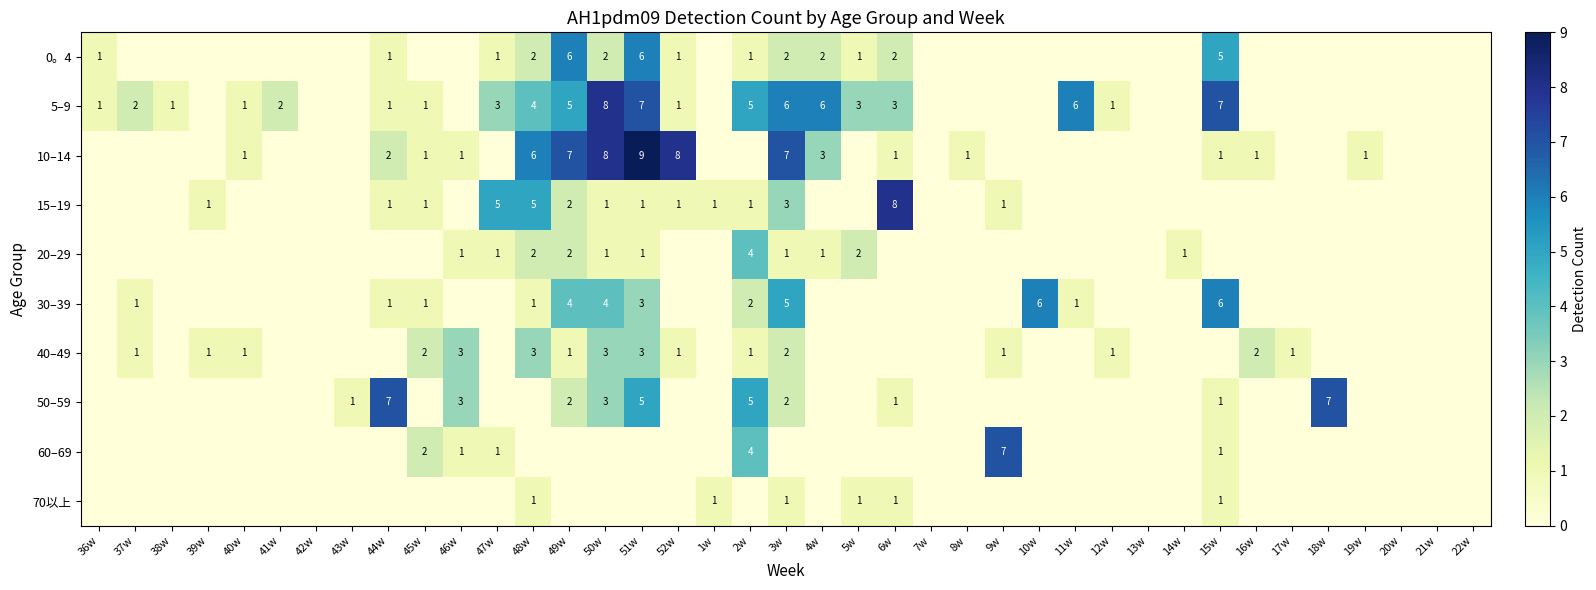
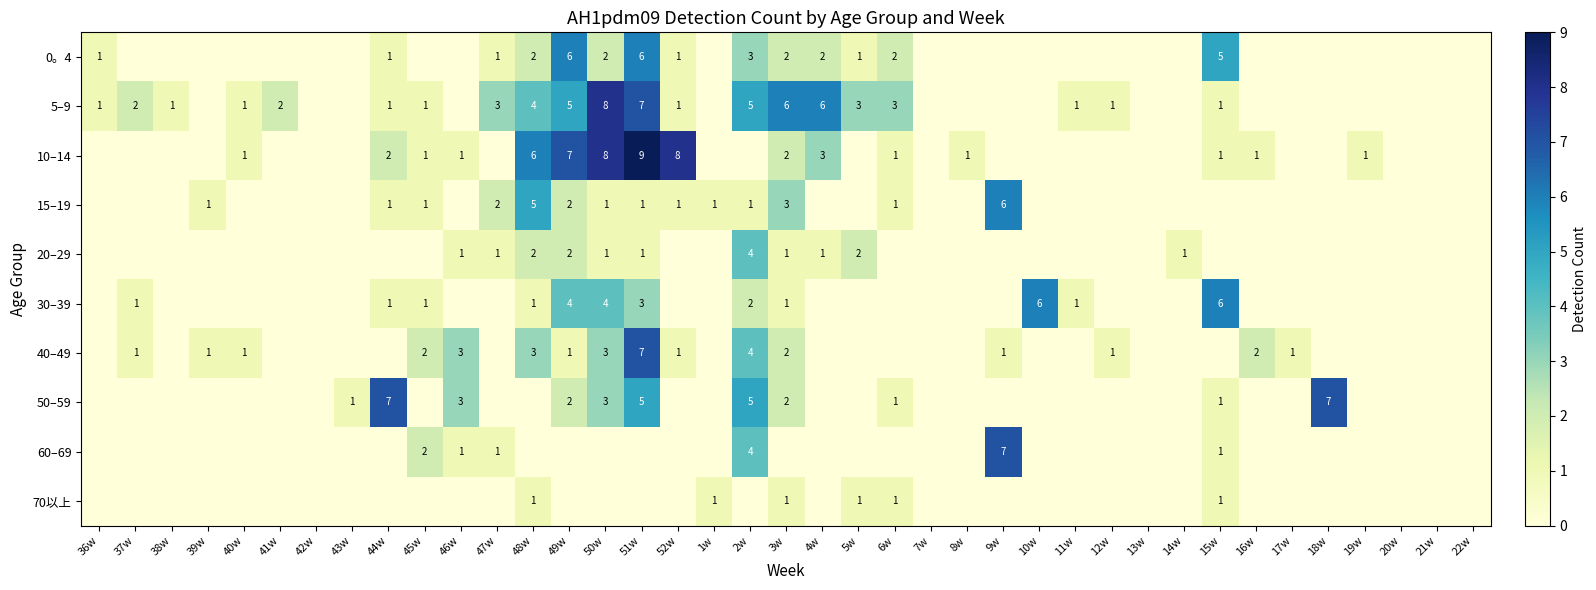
0。4, 2w: 1 -> 3
5–9, 11w: 6 -> 1
5–9, 15w: 7 -> 1
10–14, 3w: 7 -> 2
15–19, 47w: 5 -> 2
15–19, 6w: 8 -> 1
15–19, 9w: 1 -> 6
30–39, 3w: 5 -> 1
40–49, 51w: 3 -> 7
40–49, 2w: 1 -> 4
